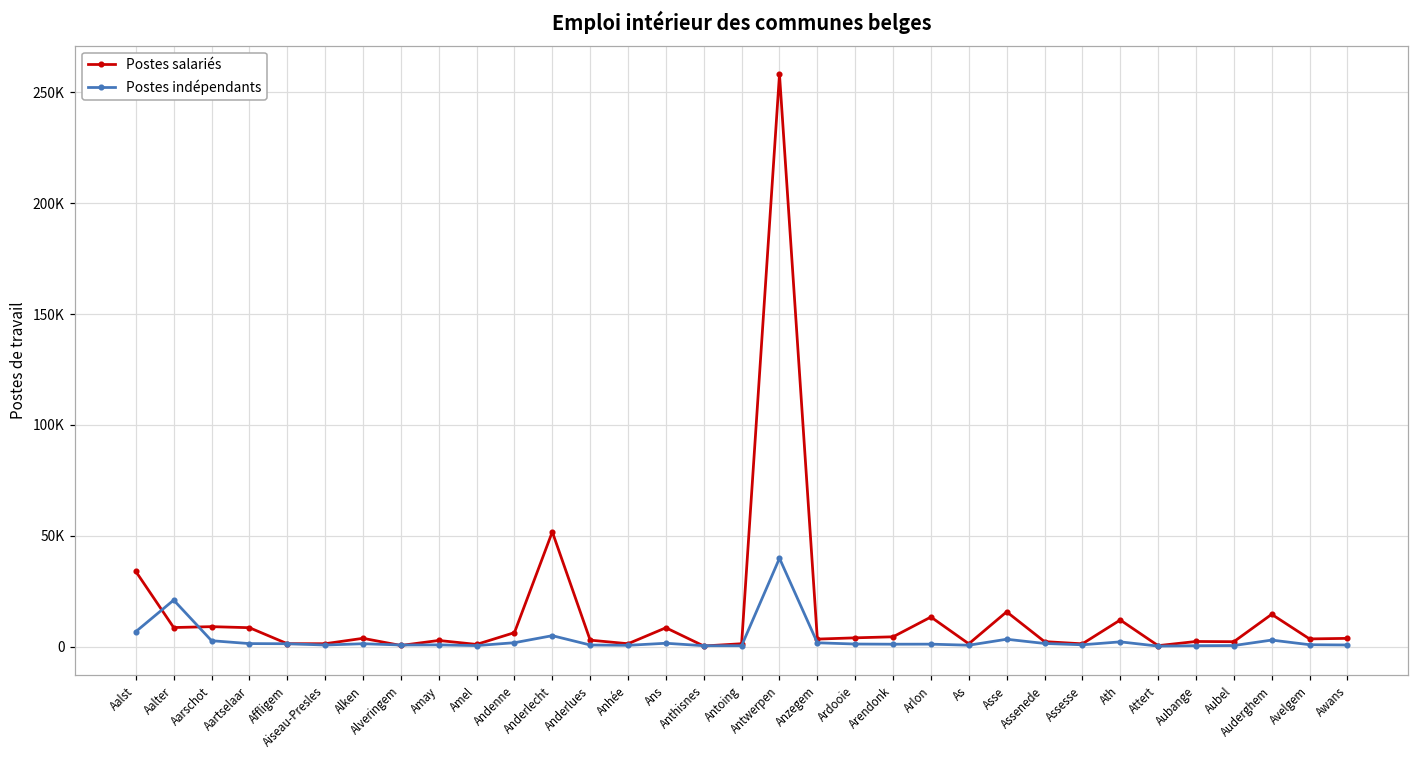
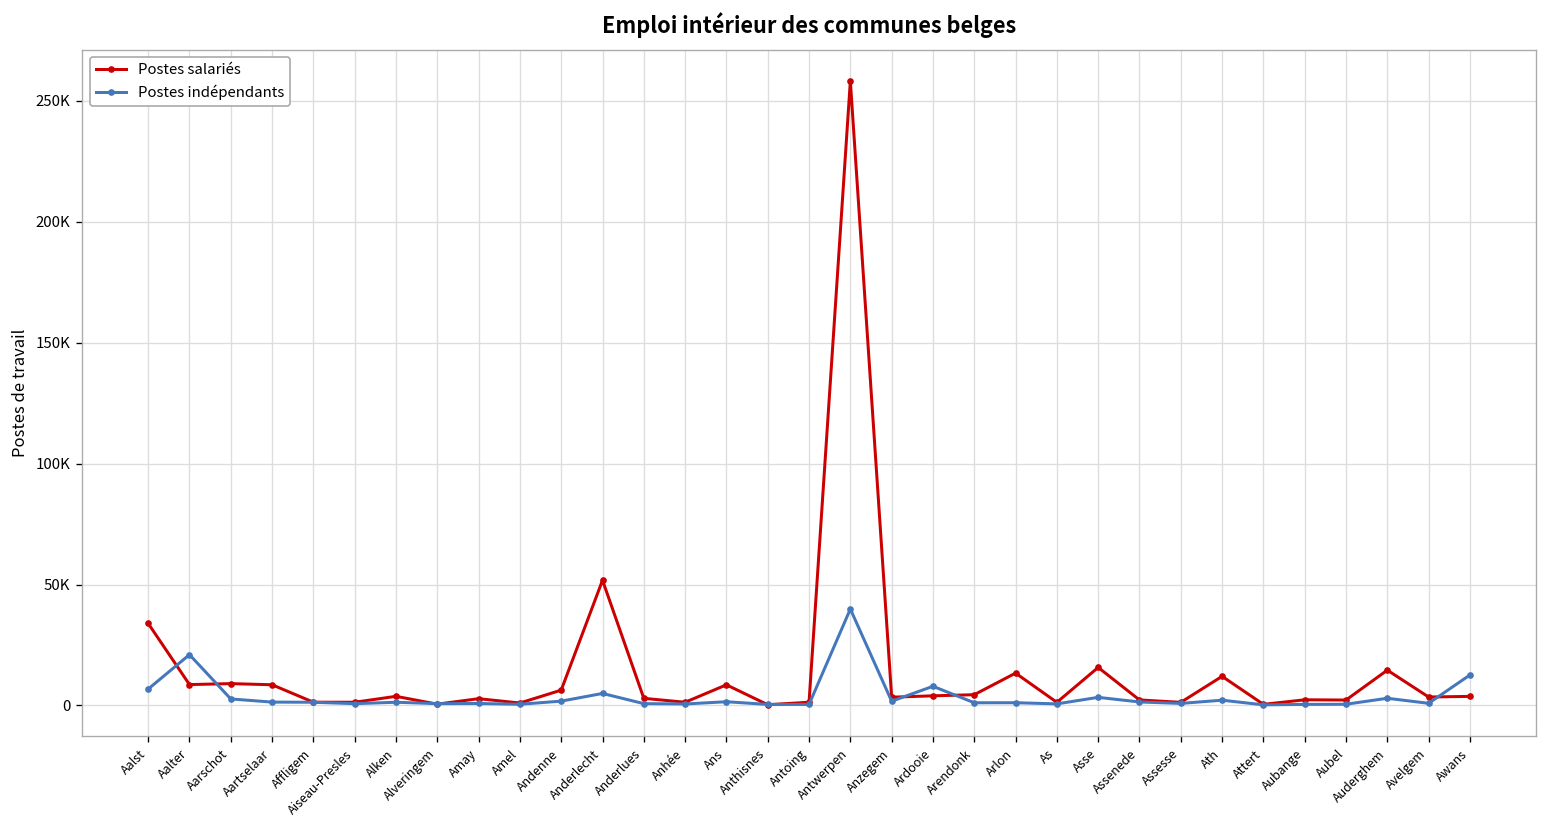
Postes indépendants, Ardooie: 1000 -> 8000
Postes indépendants, Awans: 1000 -> 13000
